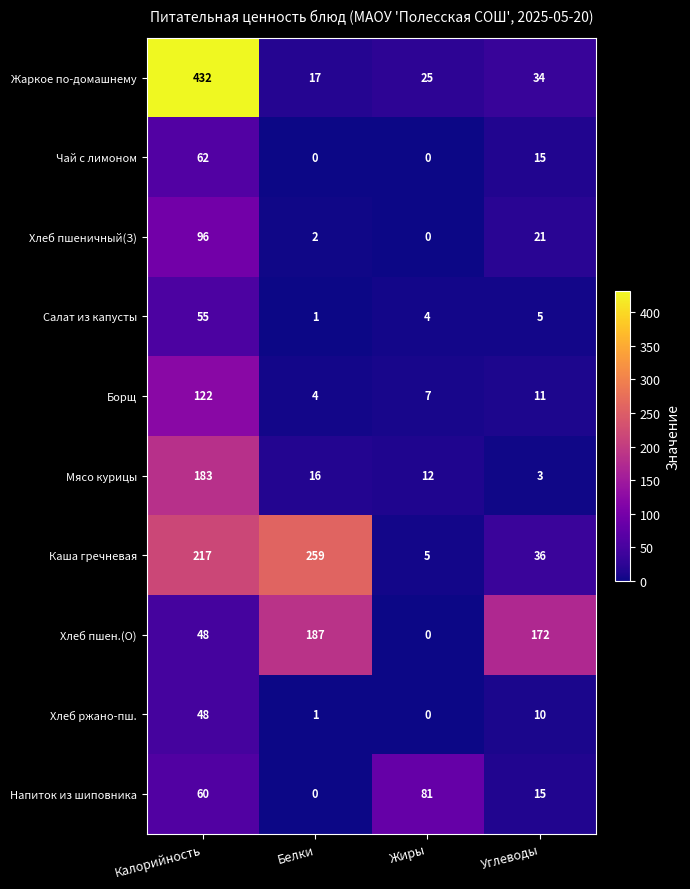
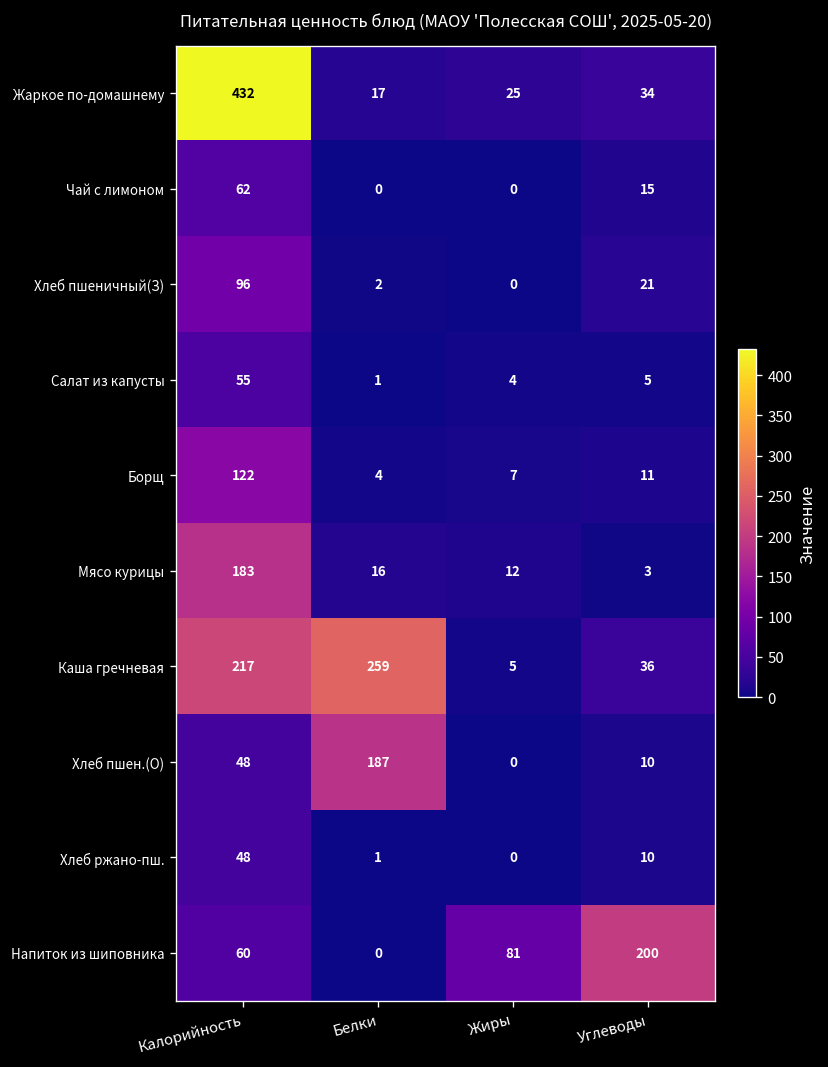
Хлеб пшен.(О), Углеводы: 172 -> 10
Напиток из шиповника, Углеводы: 15 -> 200
